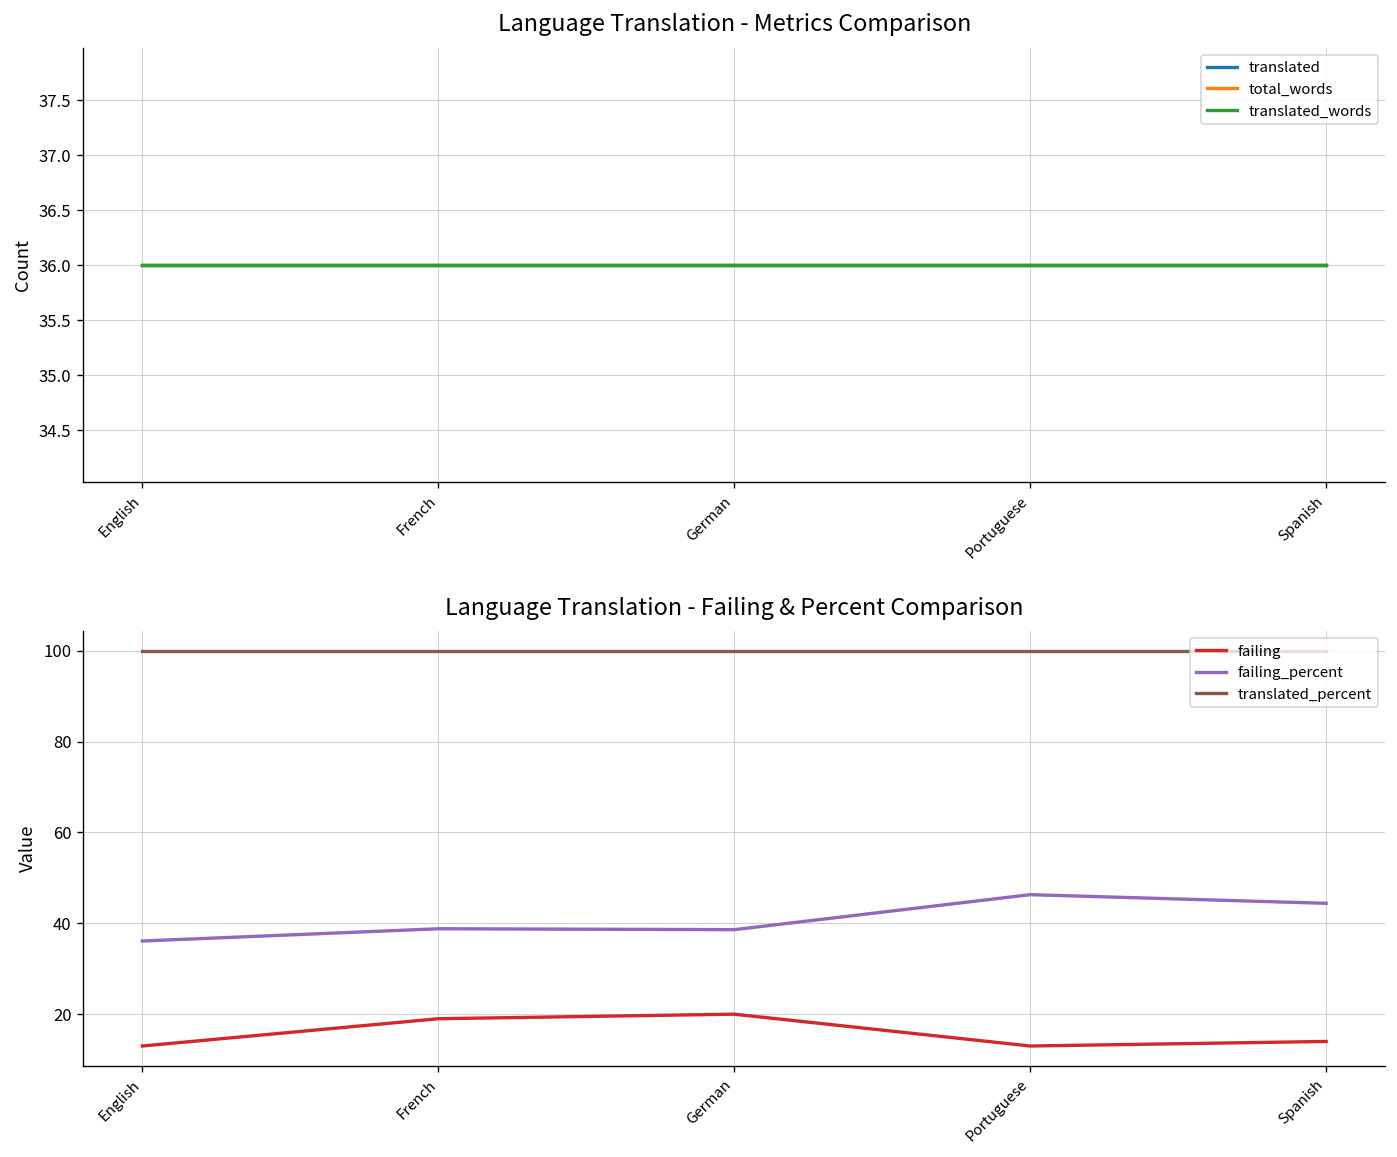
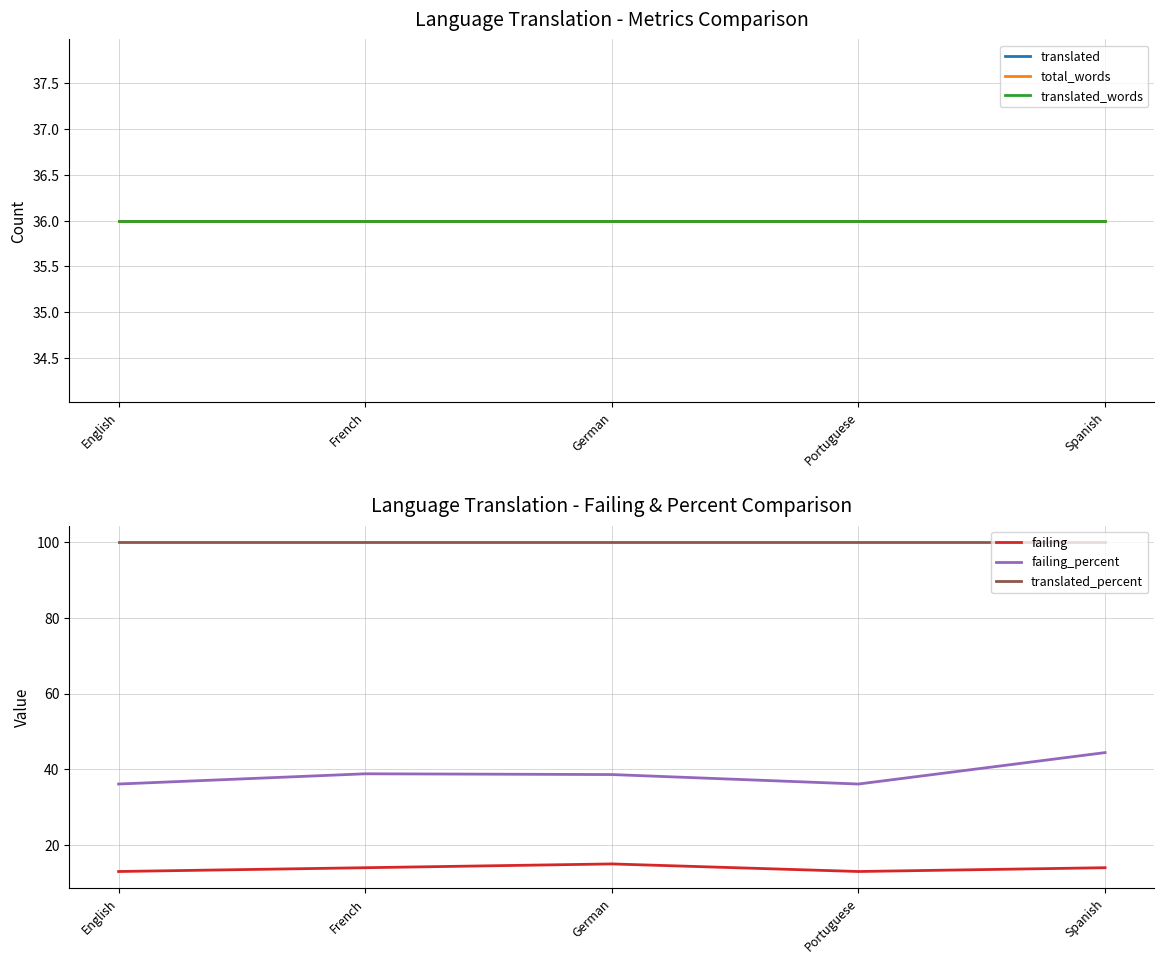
Language Translation - Failing & Percent Comparison, failing, French: 19 -> 14
Language Translation - Failing & Percent Comparison, failing, German: 20 -> 15
Language Translation - Failing & Percent Comparison, failing_percent, Portuguese: 46 -> 36
